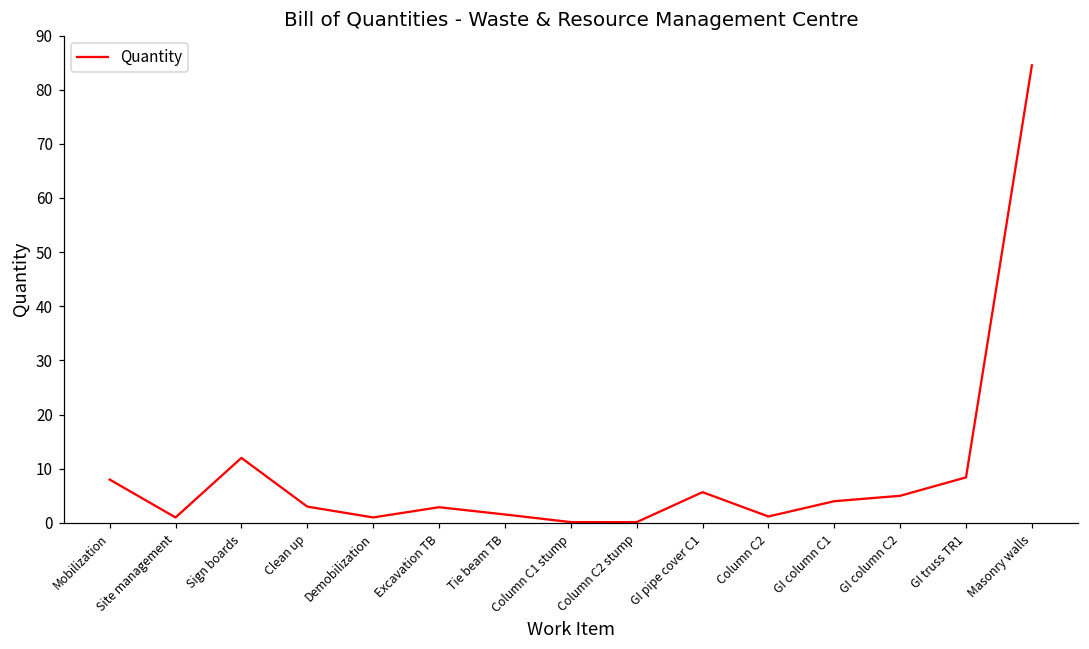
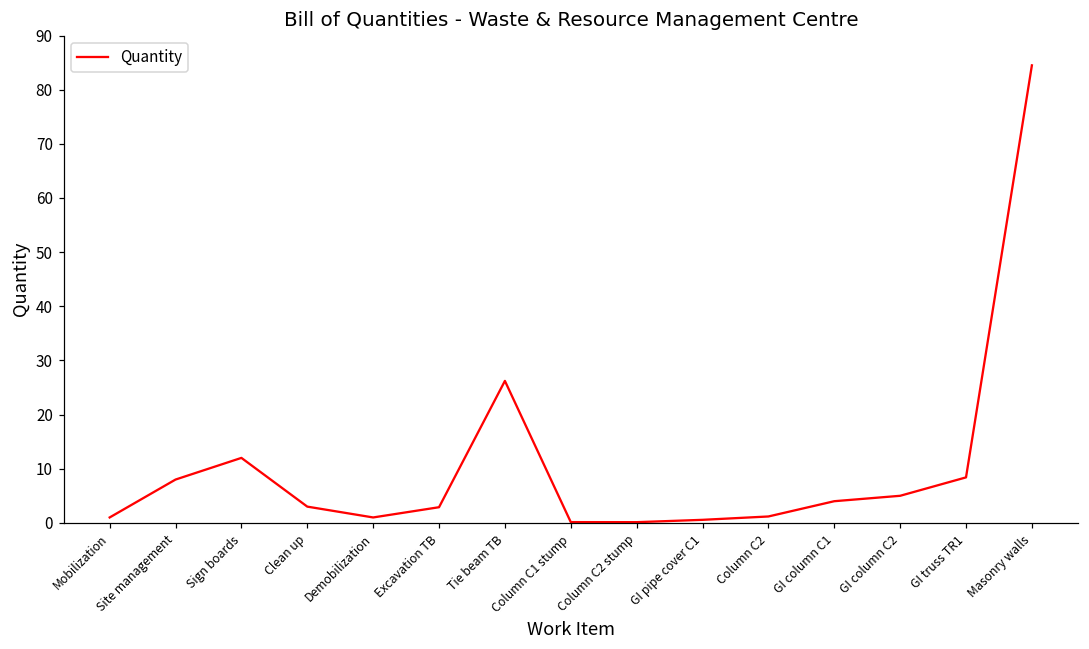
Mobilization: 8 -> 1
Site management: 1 -> 8
Tie beam TB: 2 -> 26
GI pipe cover C1: 6 -> 1
